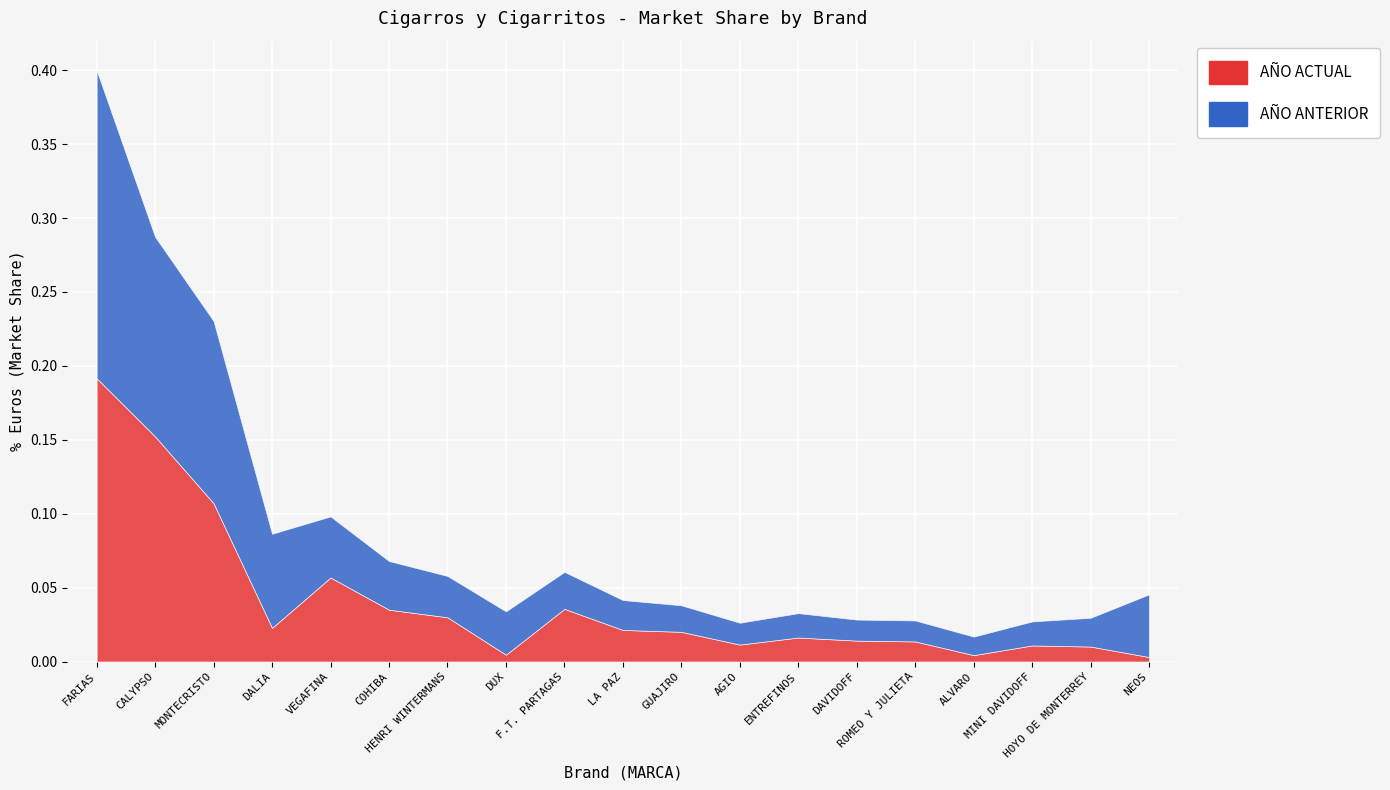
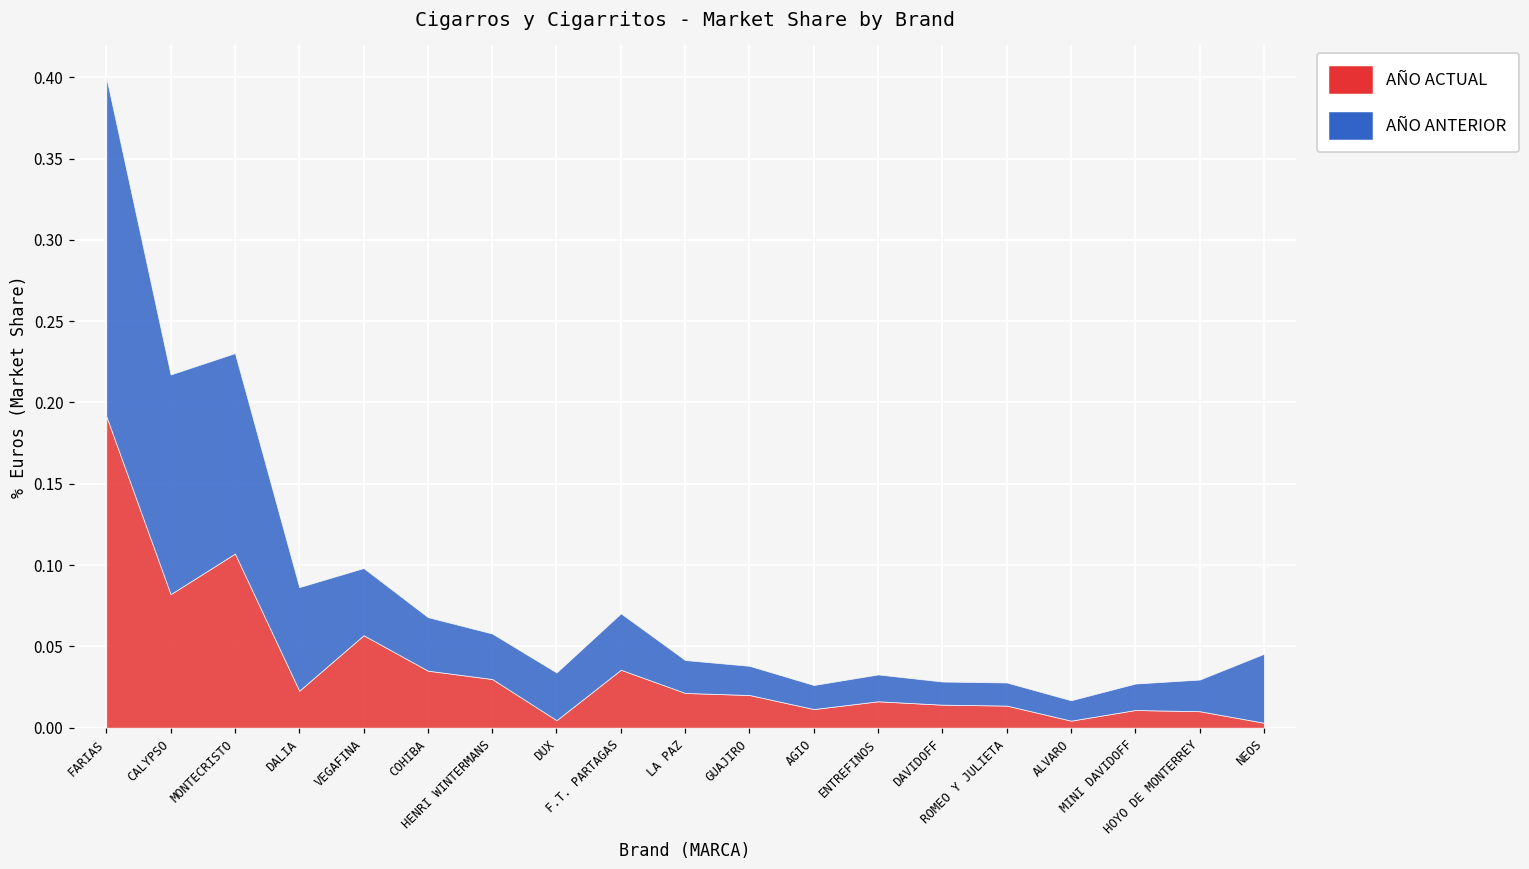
AÑO ACTUAL, CALYPSO: 0.152 -> 0.082
AÑO ANTERIOR, F.T. PARTAGAS: 0.025 -> 0.035
